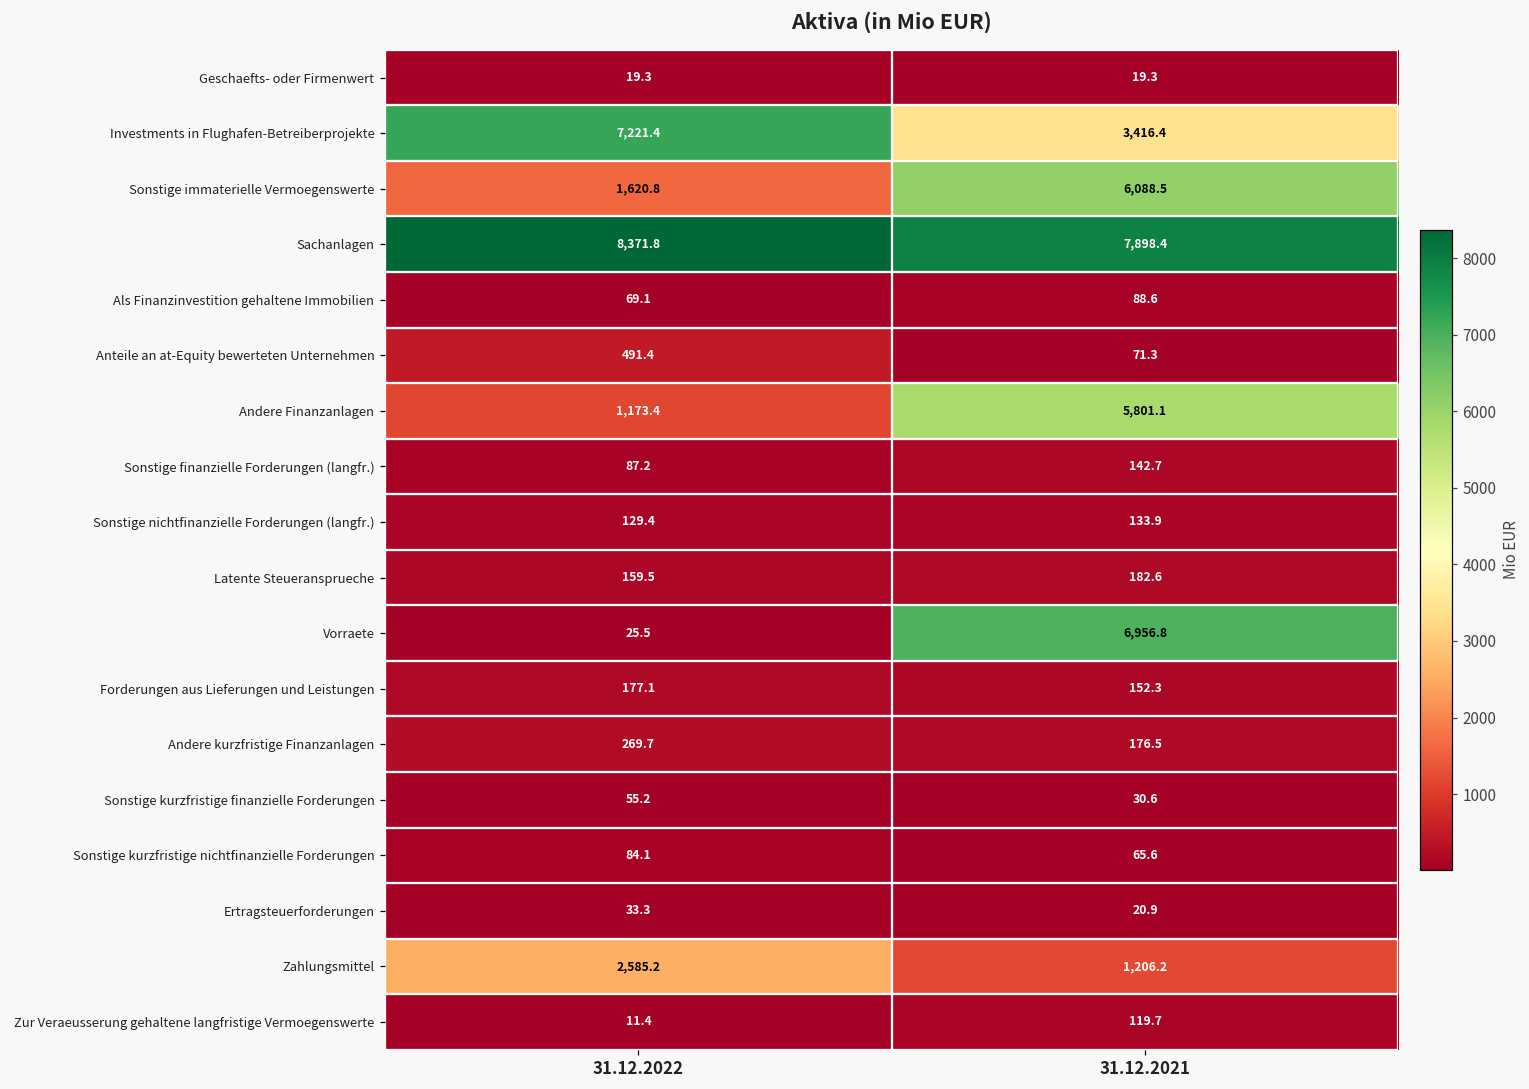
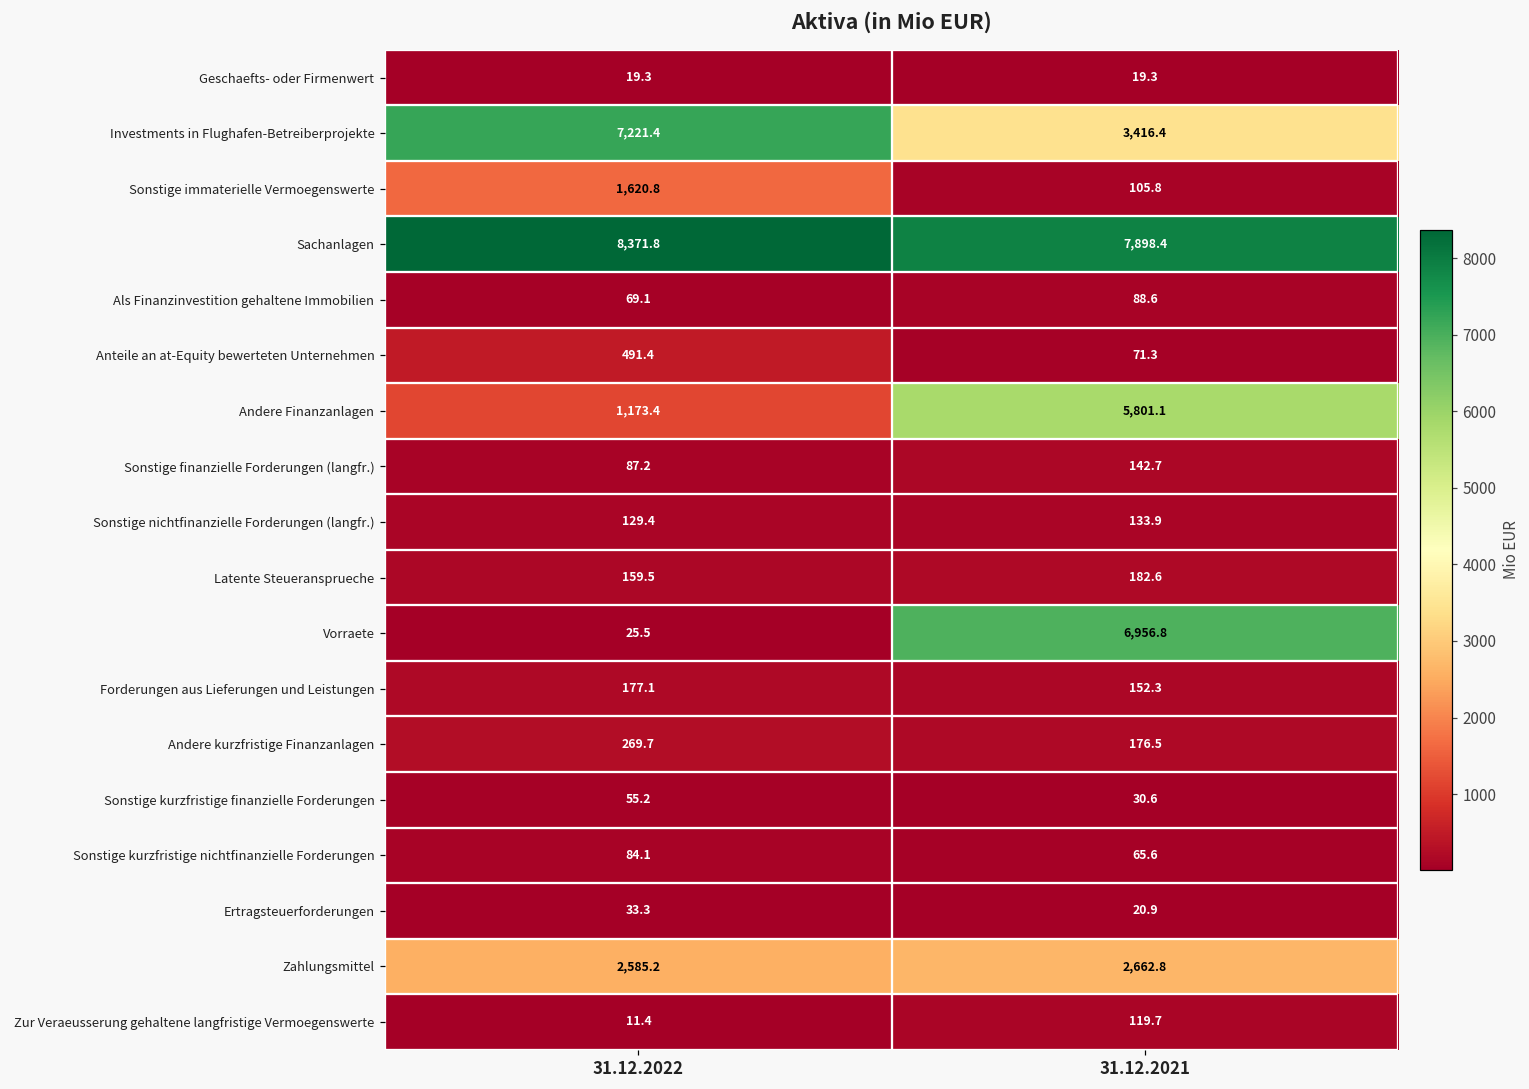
Sonstige immaterielle Vermoegenswerte, 31.12.2021: 6,088.5 -> 105.8
Zahlungsmittel, 31.12.2021: 1,206.2 -> 2,662.8
